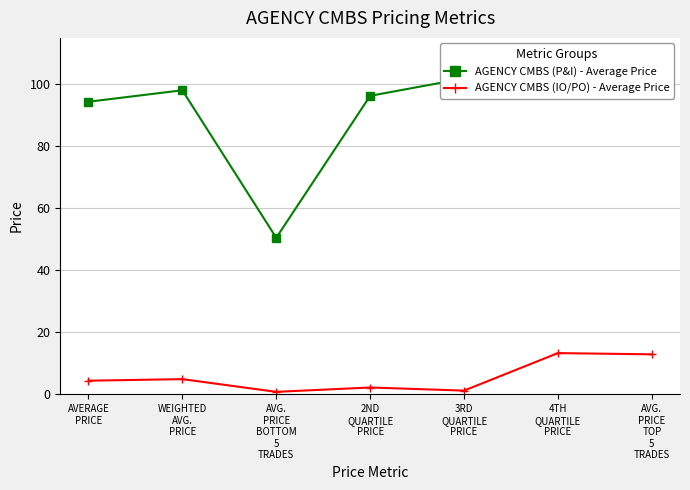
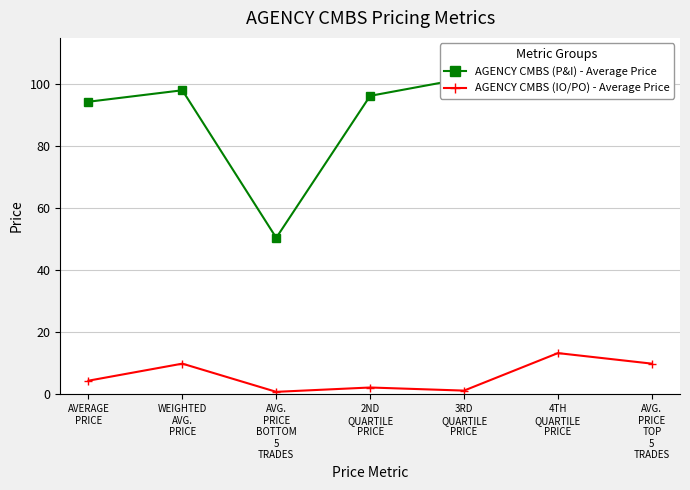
AGENCY CMBS (IO/PO) - Average Price, WEIGHTED AVG. PRICE: 5 -> 10
AGENCY CMBS (IO/PO) - Average Price, AVG. PRICE TOP 5 TRADES: 13 -> 10
